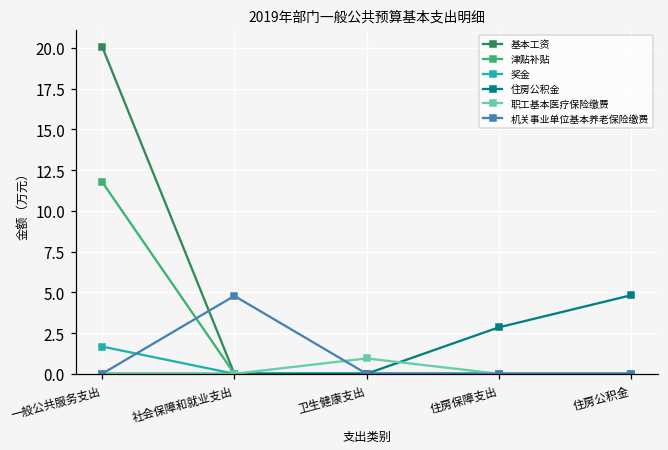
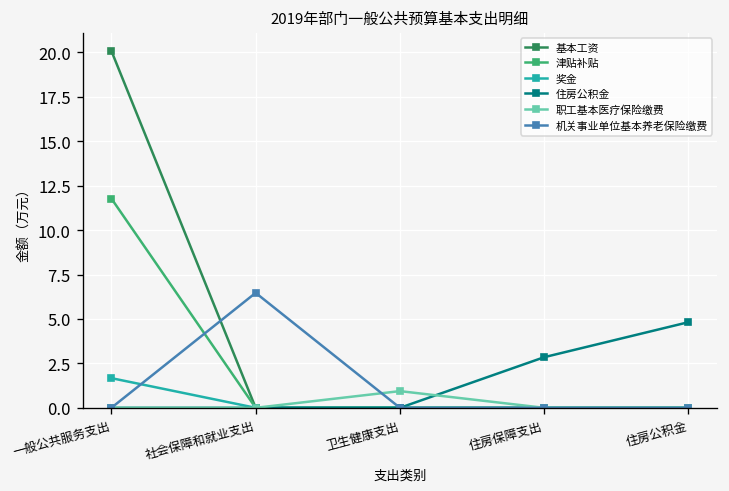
机关事业单位基本养老保险缴费, 社会保障和就业支出: 4.8 -> 6.5
